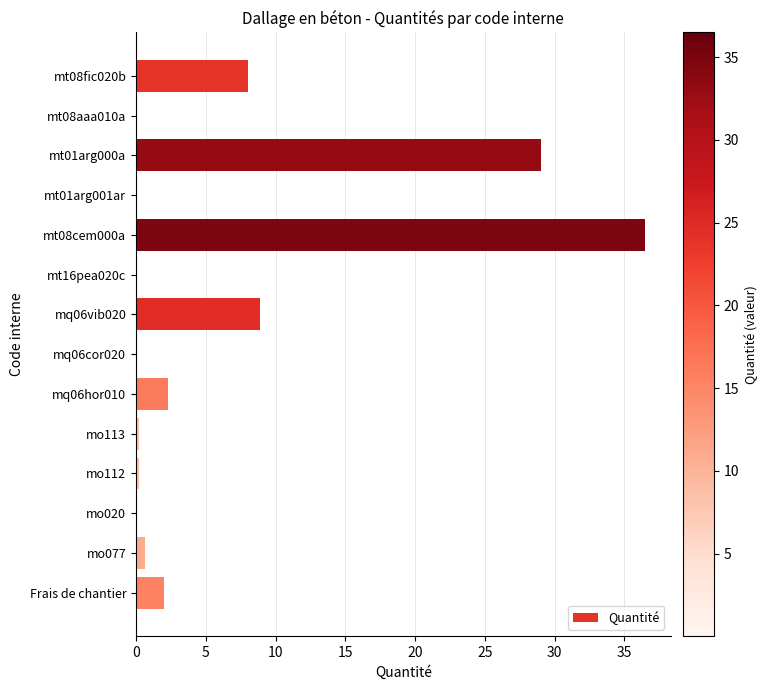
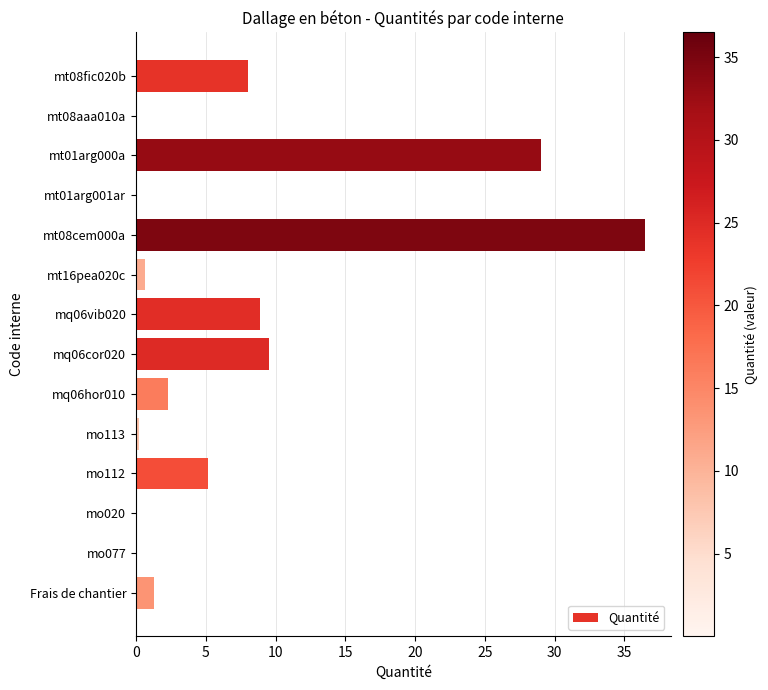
mt16pea020c: 0.1 -> 0.6
mq06cor020: 0.1 -> 9.6
mo112: 0.2 -> 5.2
mo077: 0.7 -> 0.0
Frais de chantier: 2.0 -> 1.3
